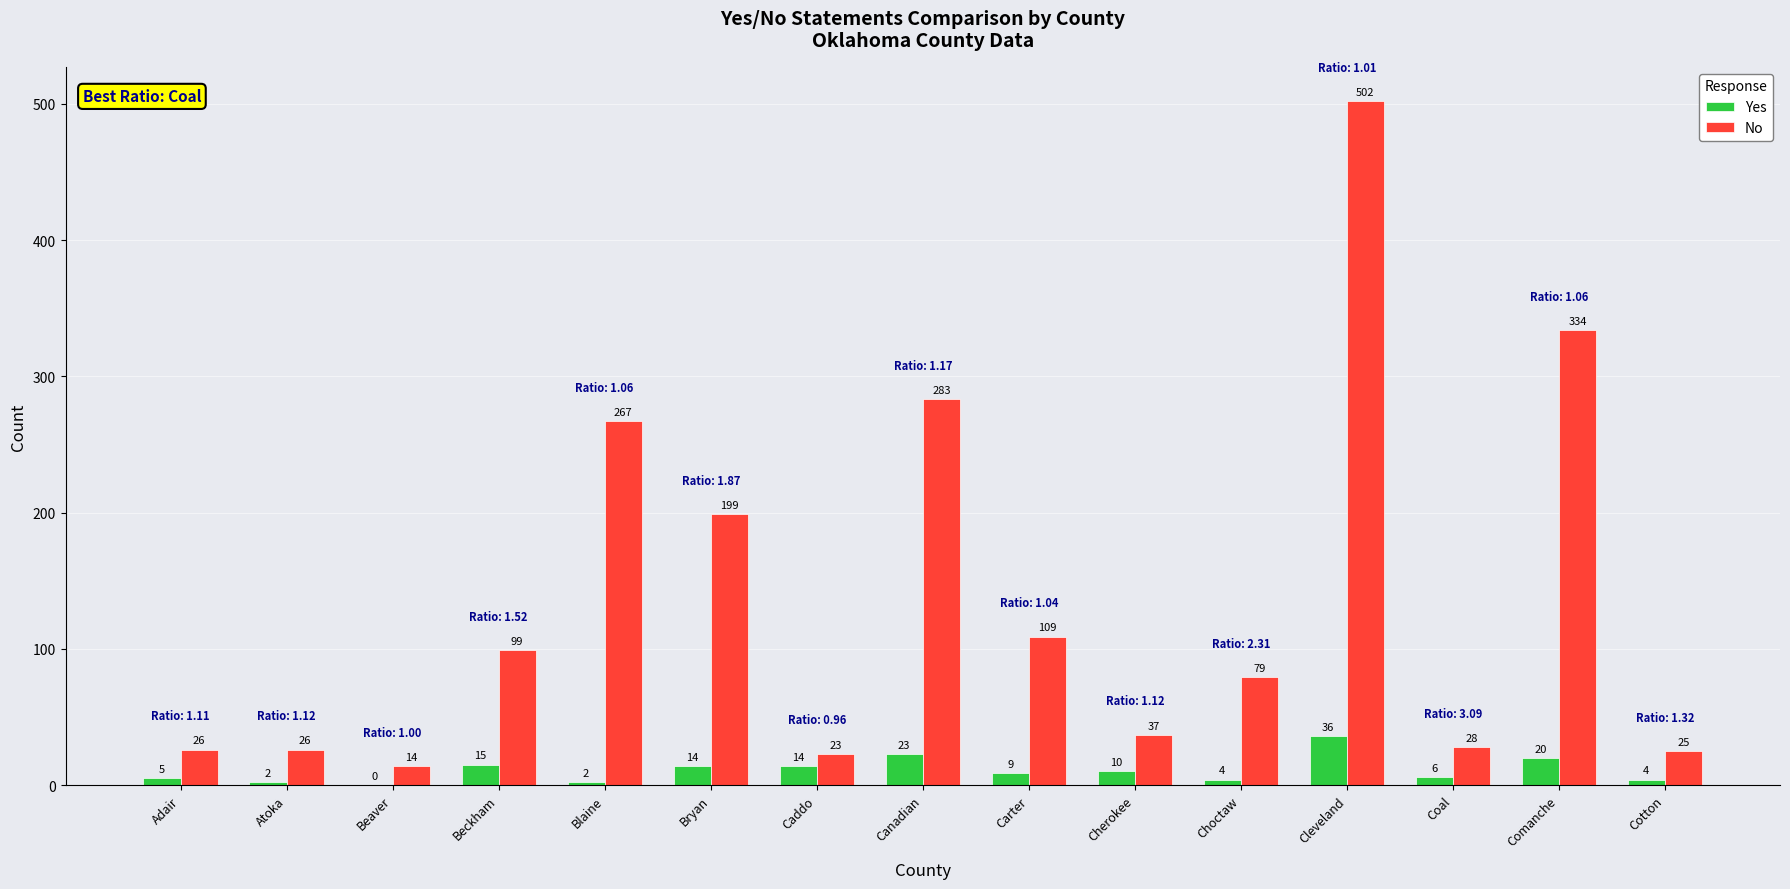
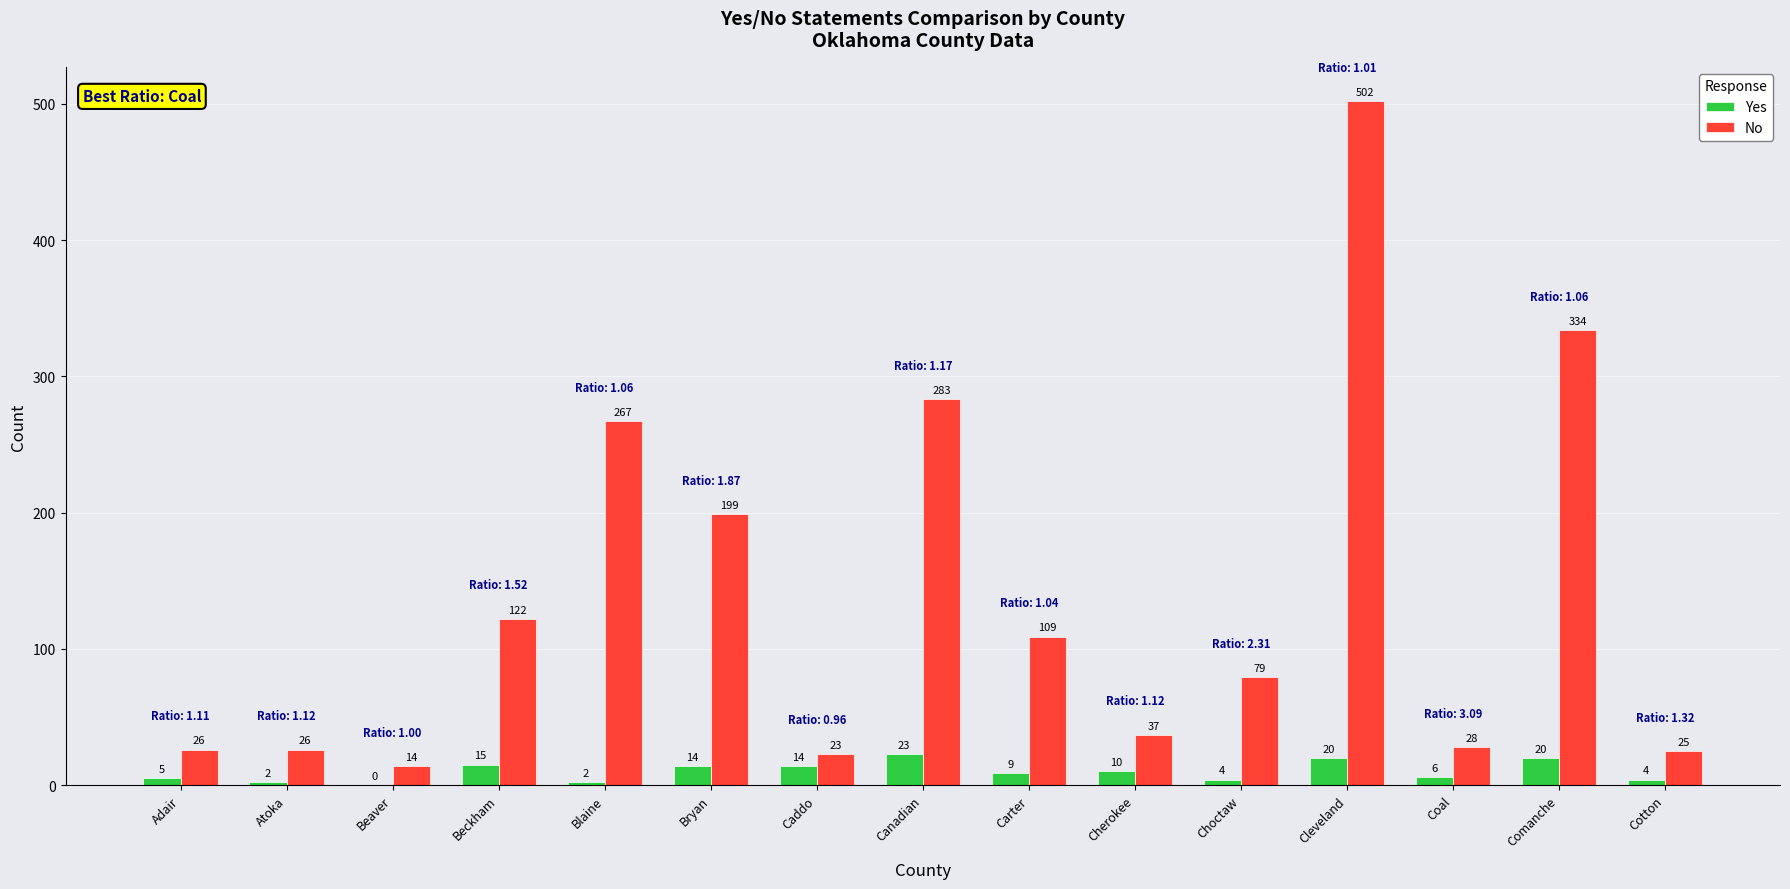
No, Beckham: 99 -> 122
Yes, Cleveland: 36 -> 20
